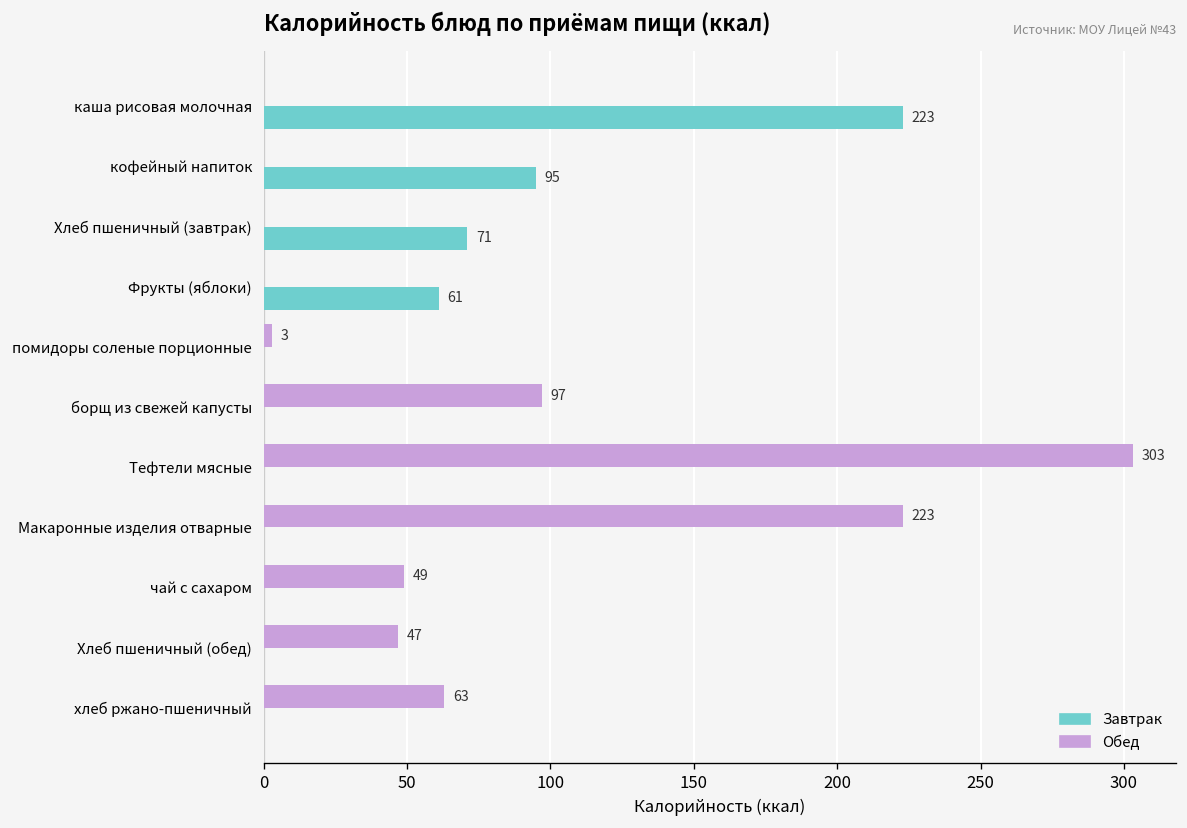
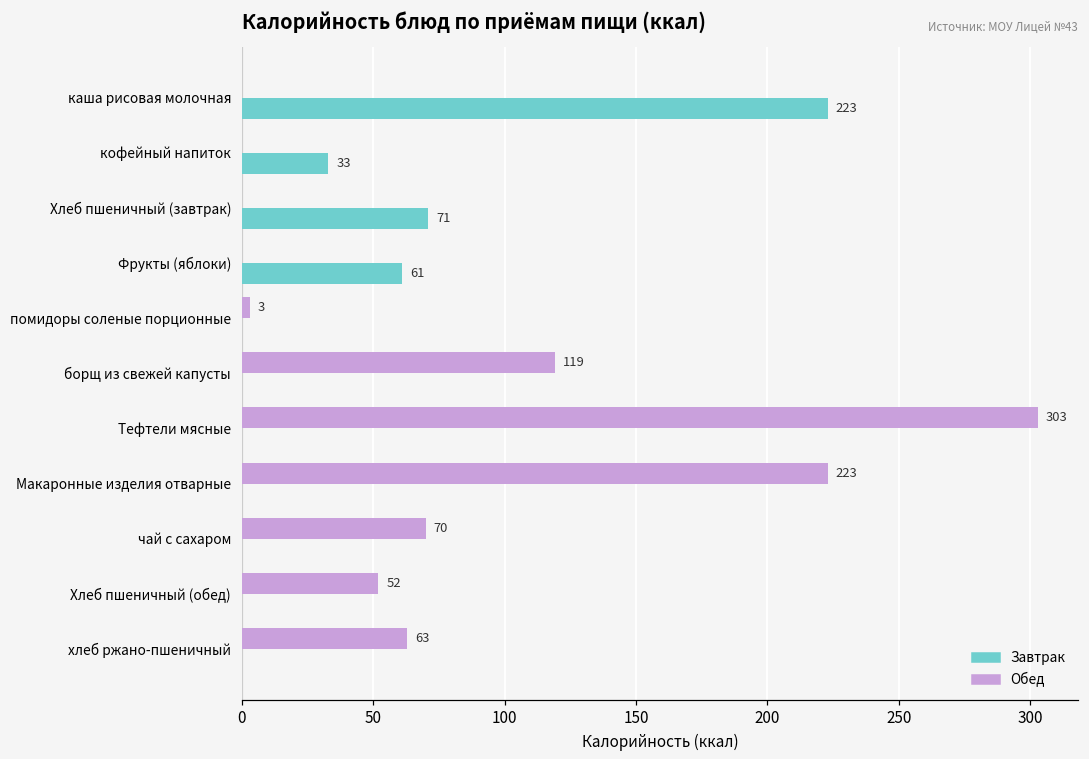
Завтрак, кофейный напиток: 95 -> 33
Обед, борщ из свежей капусты: 97 -> 119
Обед, чай с сахаром: 49 -> 70
Обед, Хлеб пшеничный (обед): 47 -> 52
